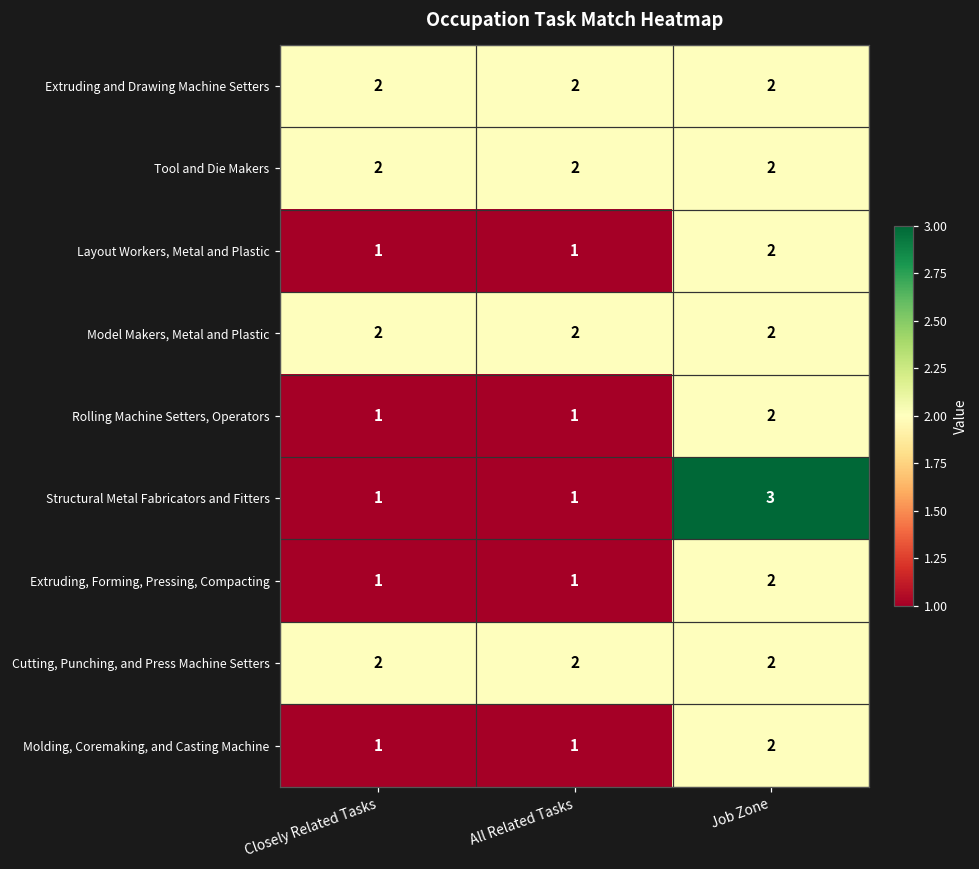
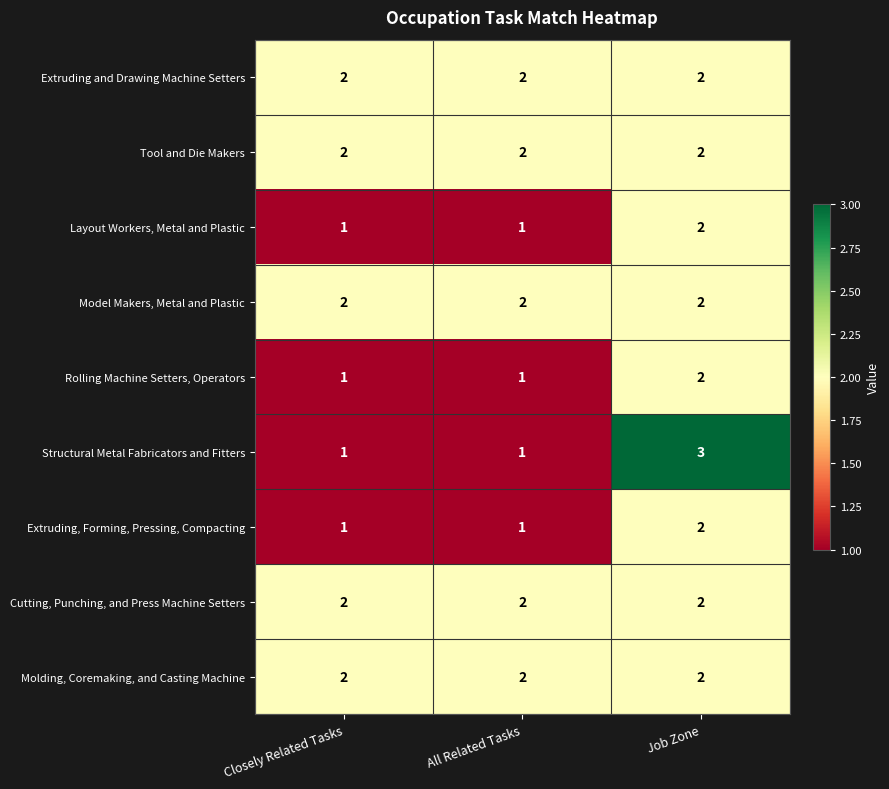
Molding, Coremaking, and Casting Machine, Closely Related Tasks: 1 -> 2
Molding, Coremaking, and Casting Machine, All Related Tasks: 1 -> 2
